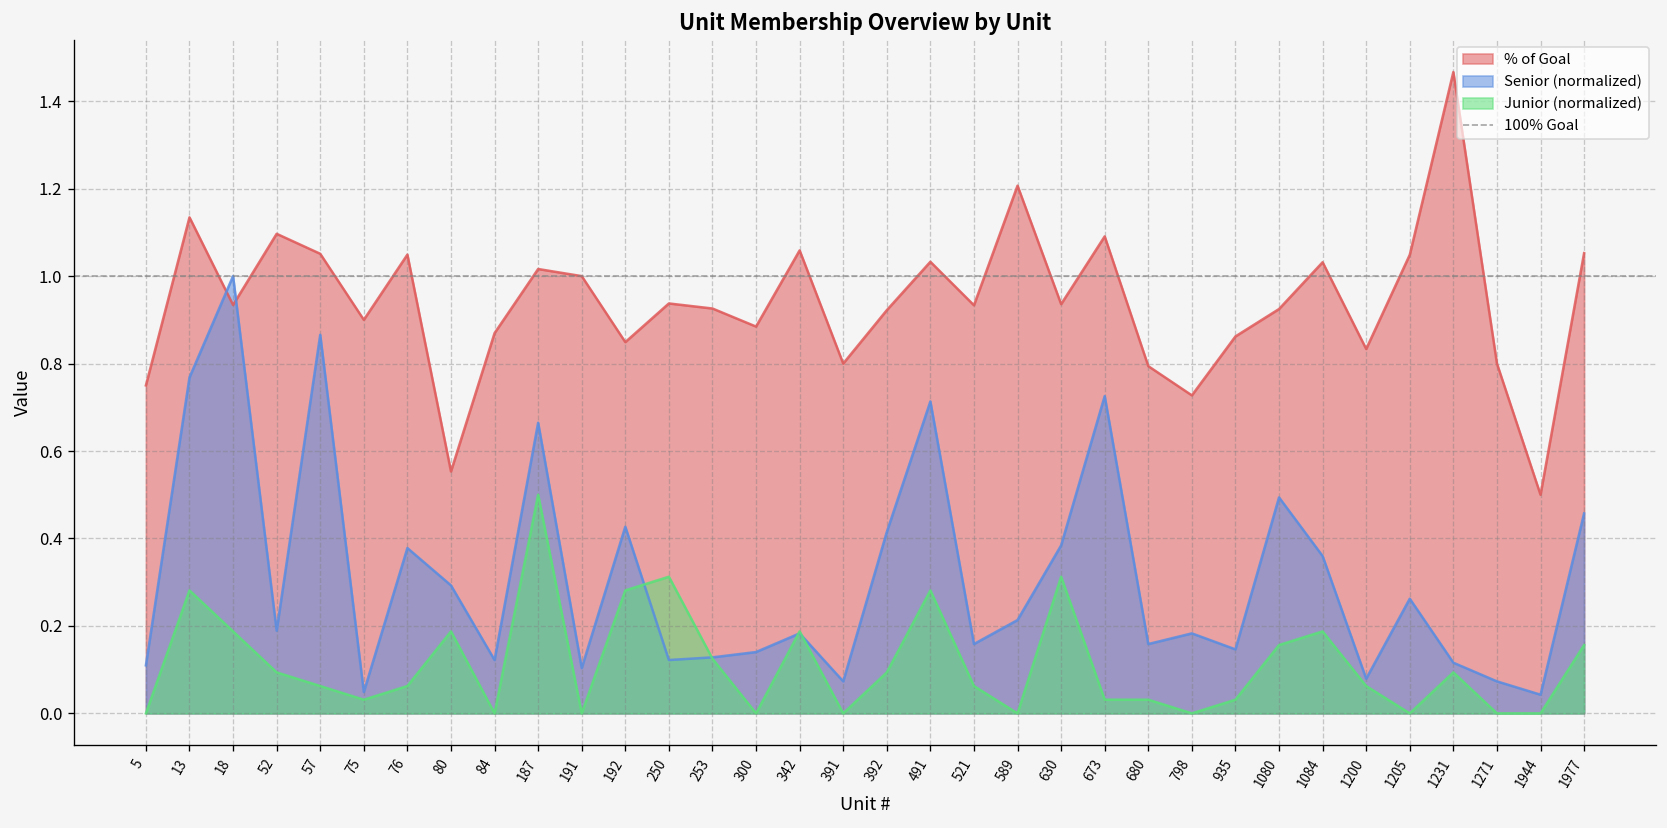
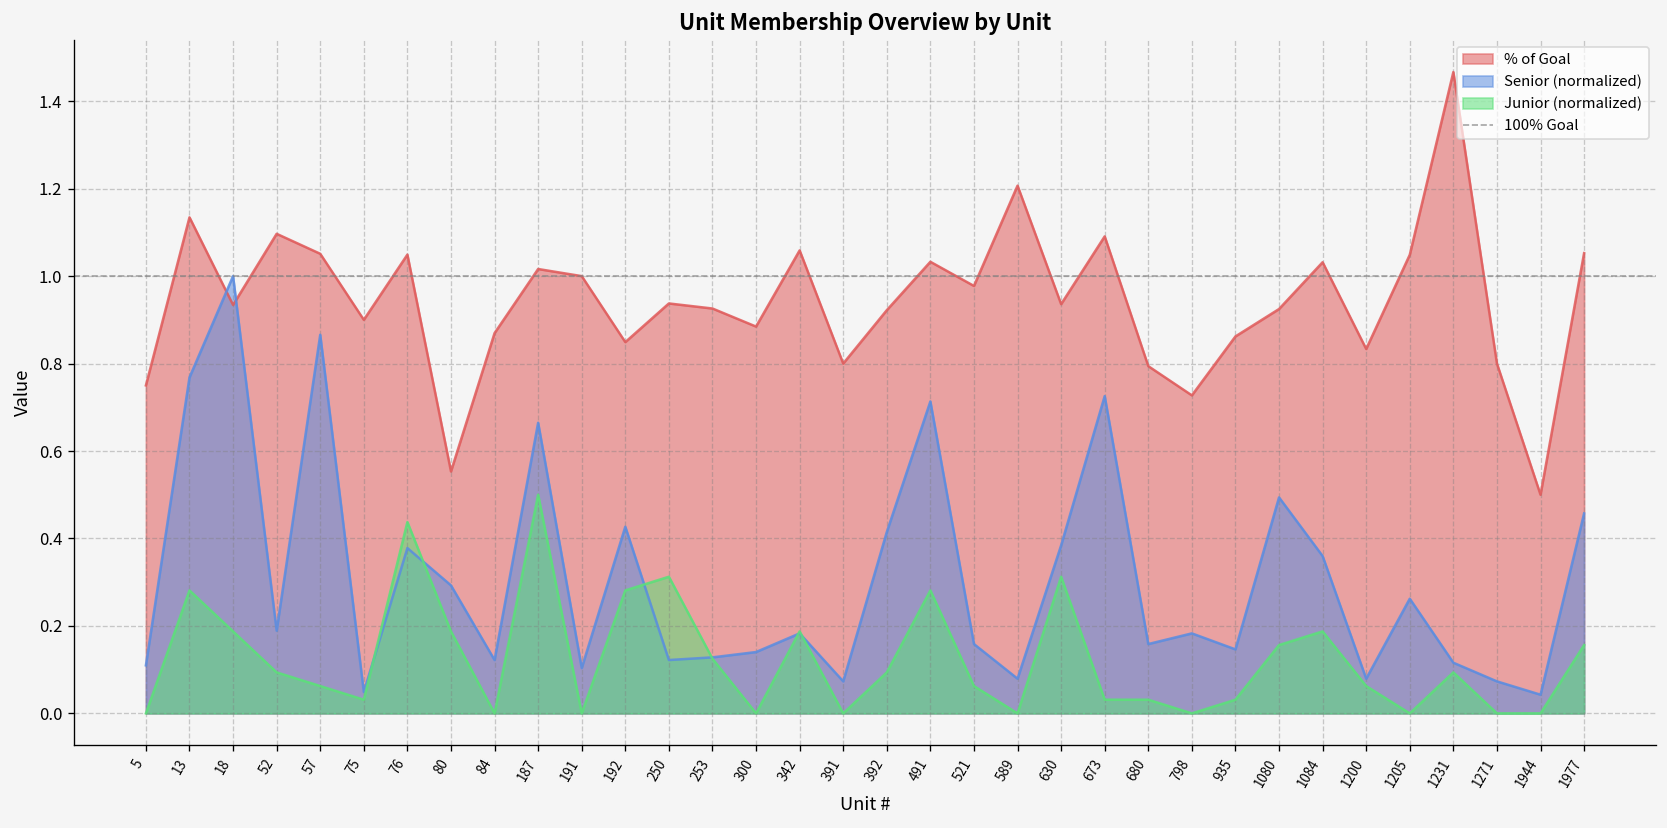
Junior (normalized), 76: 0.06 -> 0.44
% of Goal, 521: 0.93 -> 0.98
Senior (normalized), 589: 0.21 -> 0.08
